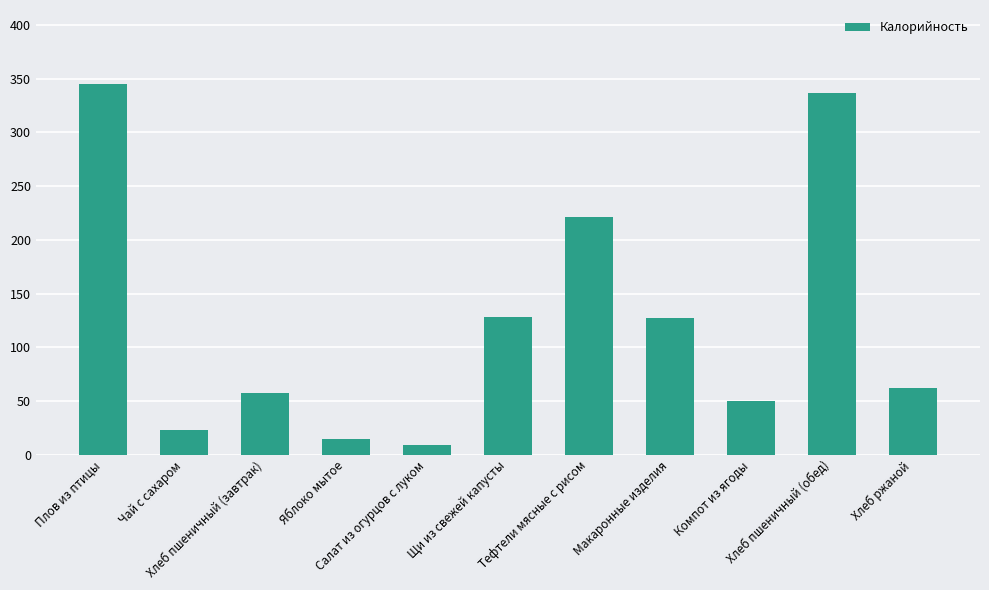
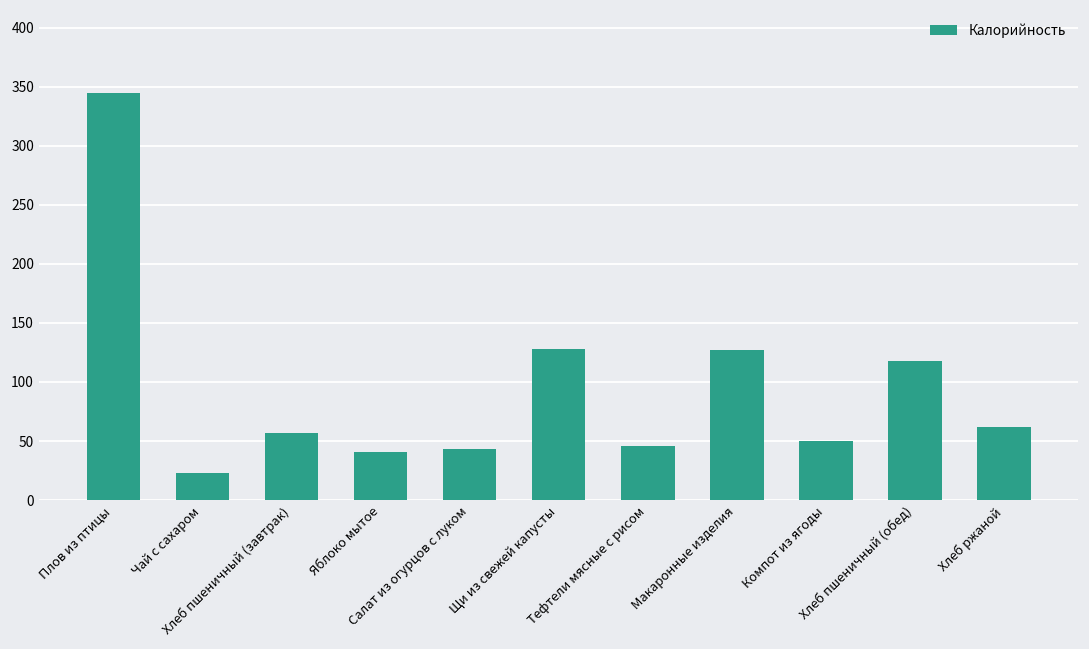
Яблоко мытое: 15 -> 41
Салат из огурцов с луком: 9 -> 43
Тефтели мясные с рисом: 221 -> 46
Хлеб пшеничный (обед): 337 -> 118
